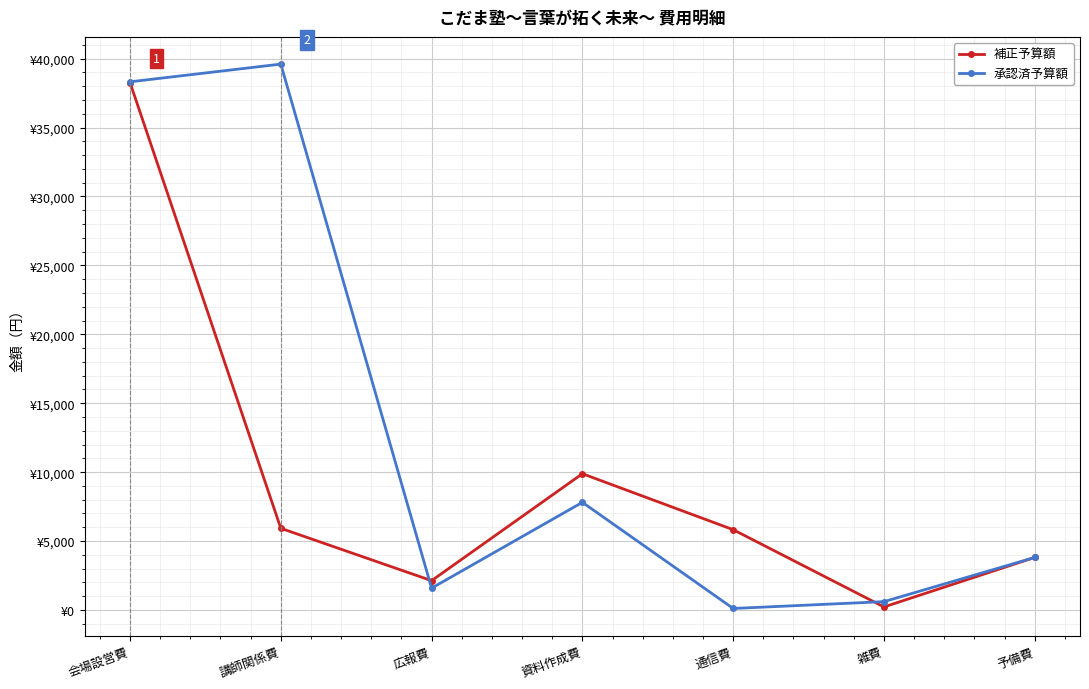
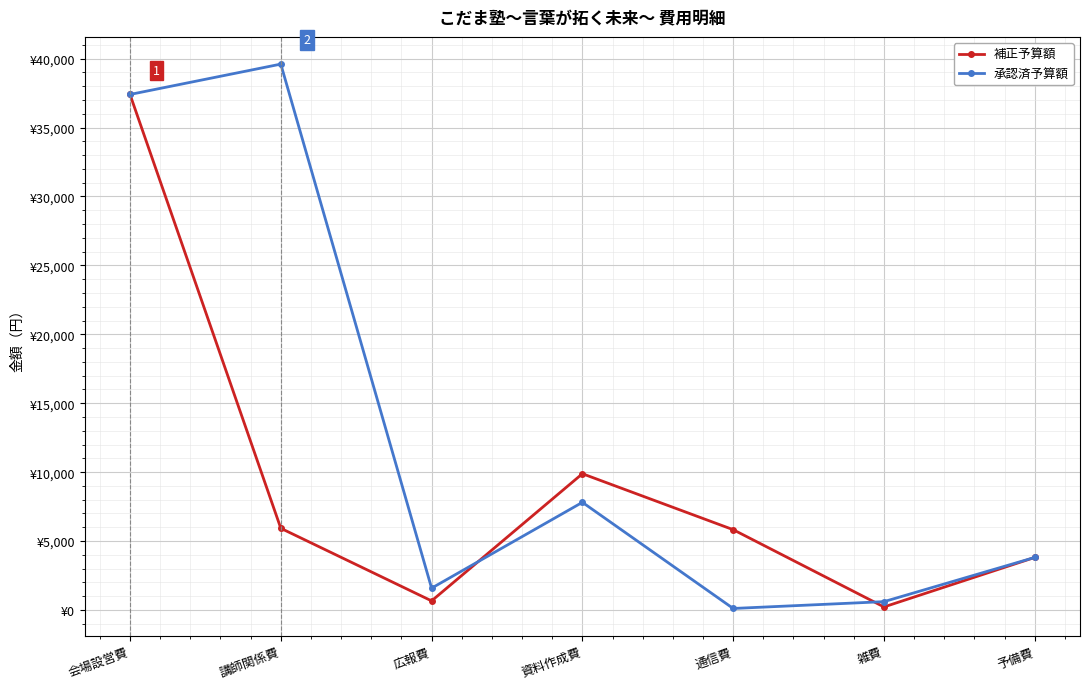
補正予算額, 会場設営費: ¥38,300 -> ¥37,400
承認済予算額, 会場設営費: ¥38,300 -> ¥37,400
補正予算額, 広報費: ¥2,100 -> ¥700
